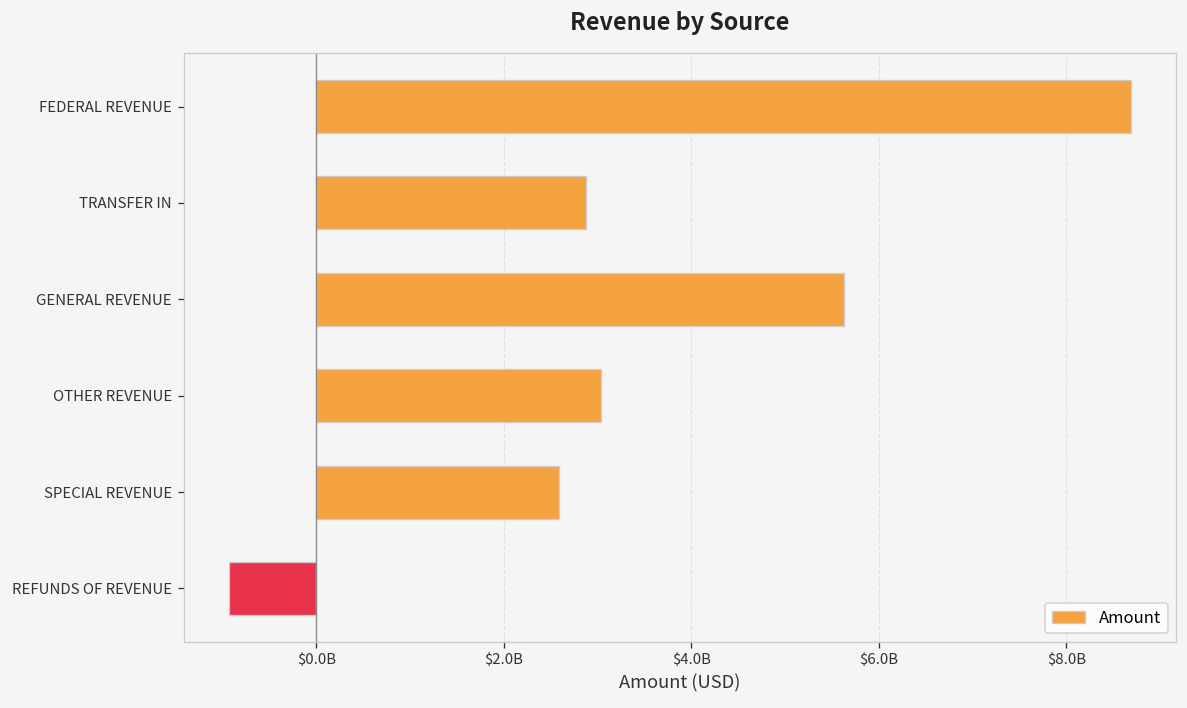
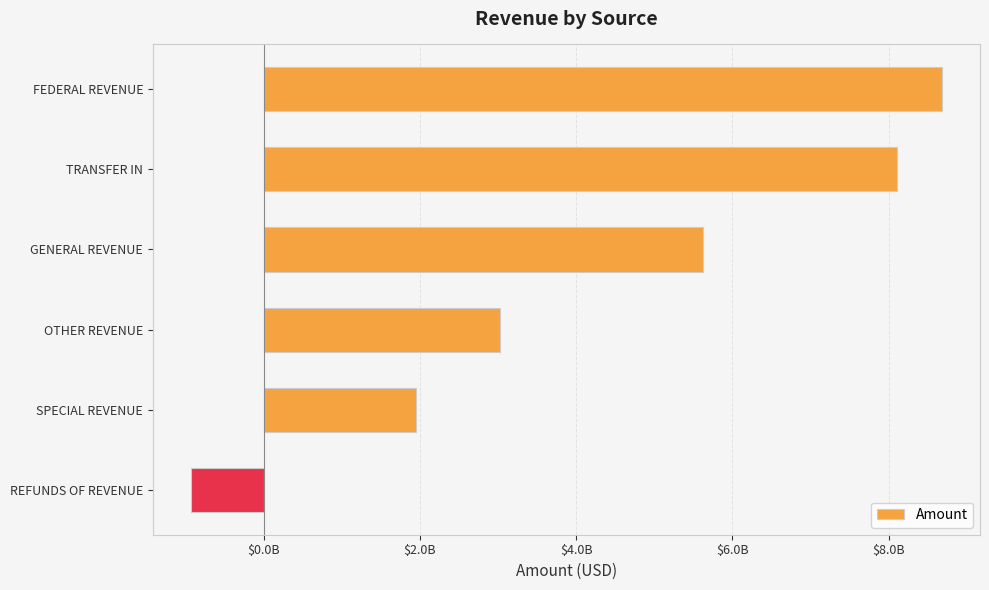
TRANSFER IN: $2900000000 -> $8100000000
SPECIAL REVENUE: $2600000000 -> $1900000000
